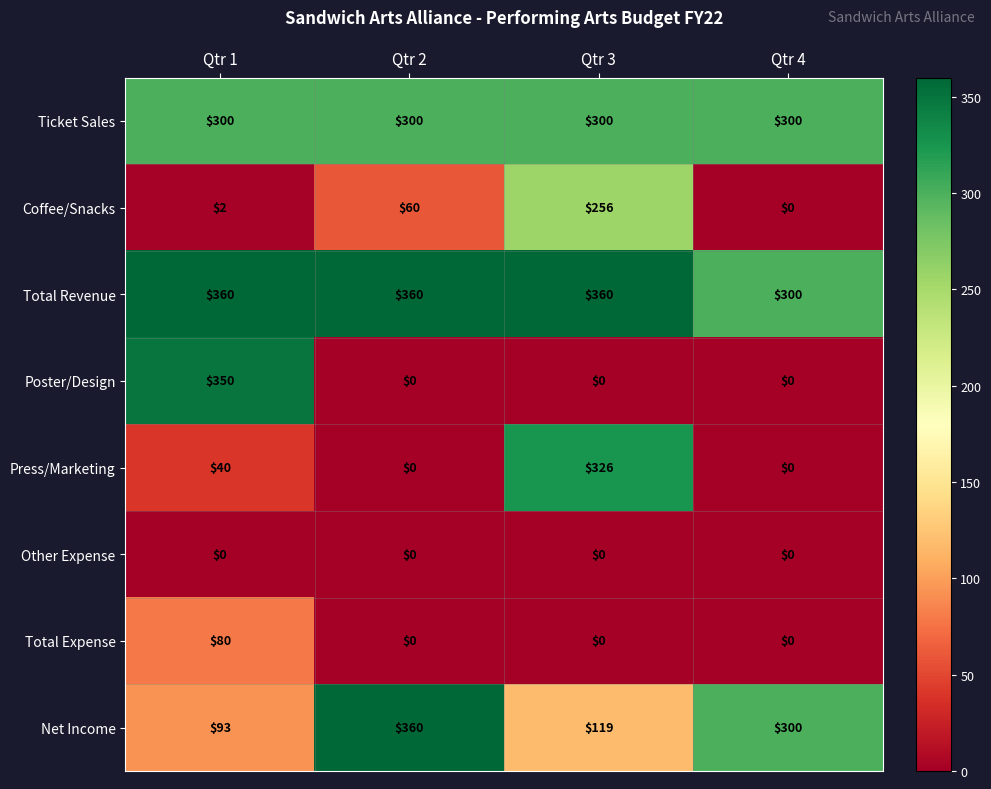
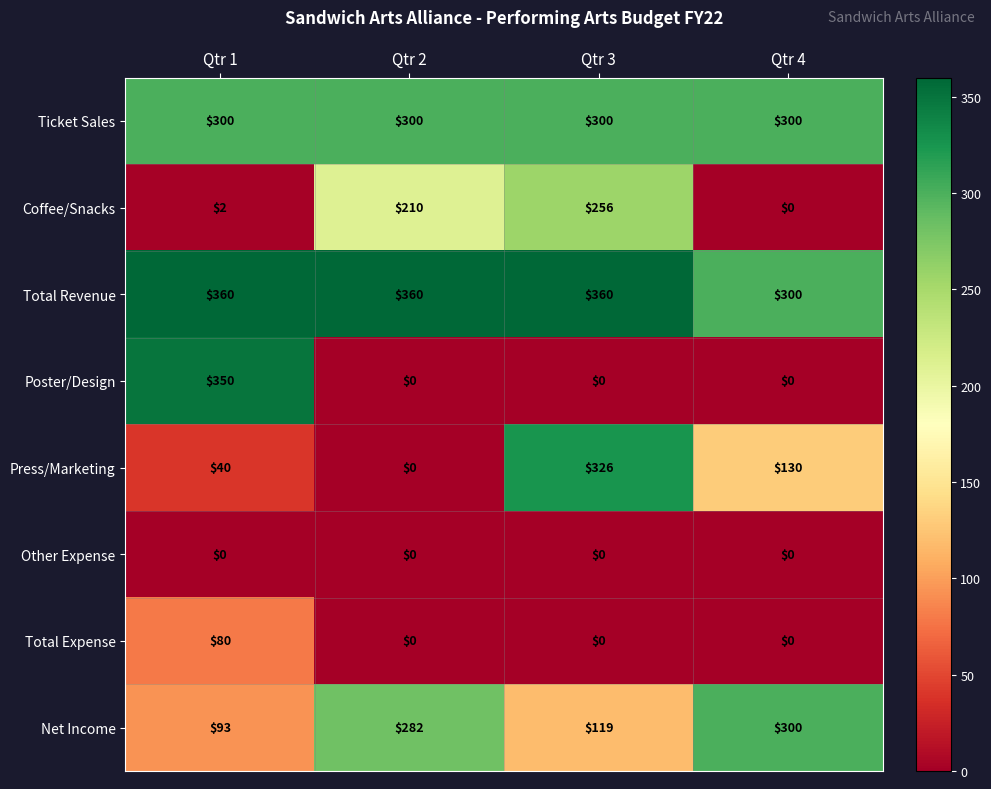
Coffee/Snacks, Qtr 2: $60 -> $210
Press/Marketing, Qtr 4: $0 -> $130
Net Income, Qtr 2: $360 -> $282
